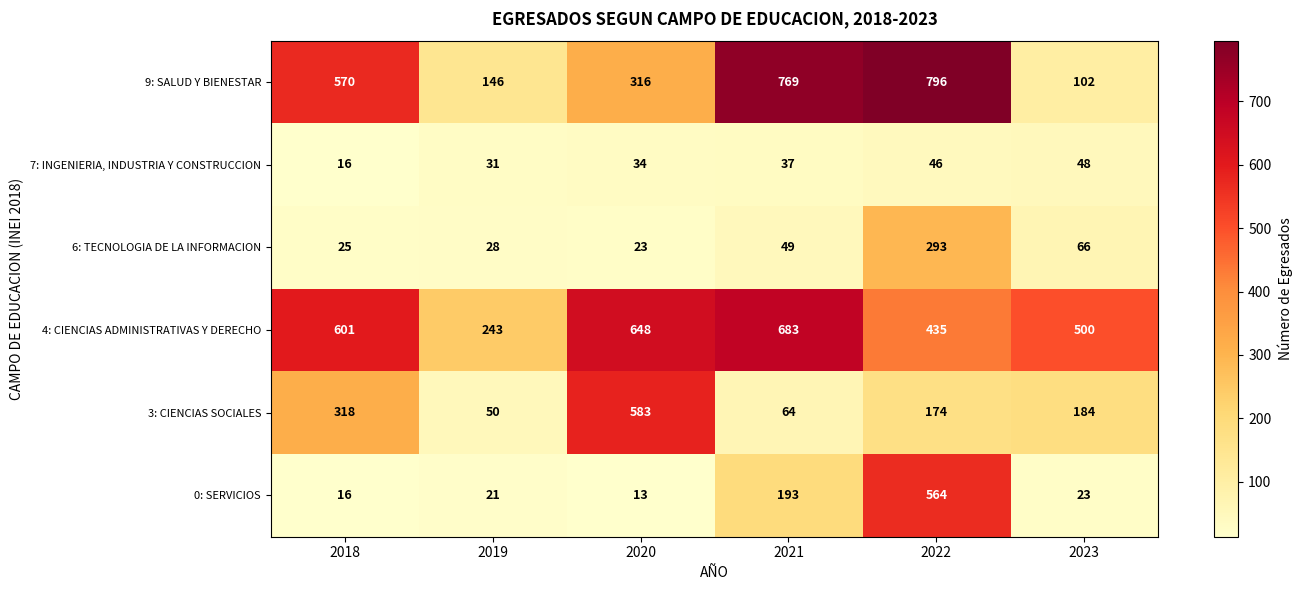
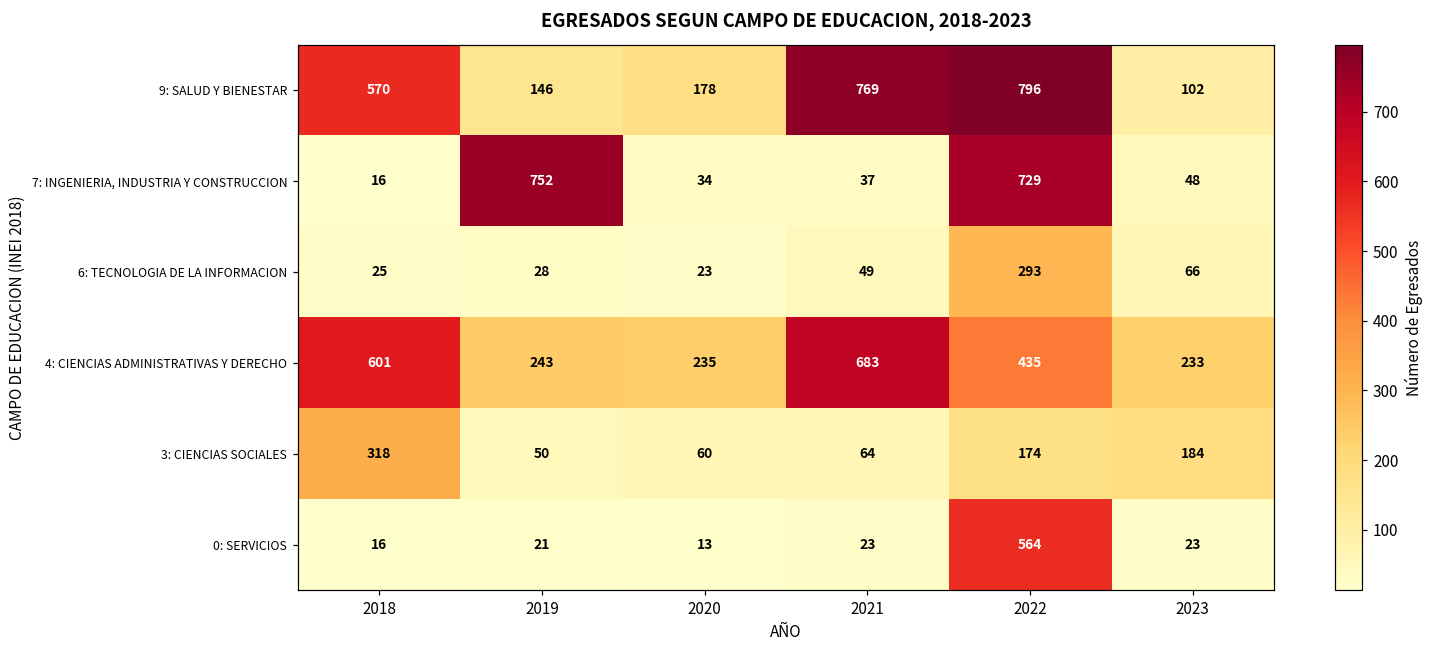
9: SALUD Y BIENESTAR, 2020: 316 -> 178
7: INGENIERIA, INDUSTRIA Y CONSTRUCCION, 2019: 31 -> 752
7: INGENIERIA, INDUSTRIA Y CONSTRUCCION, 2022: 46 -> 729
4: CIENCIAS ADMINISTRATIVAS Y DERECHO, 2020: 648 -> 235
4: CIENCIAS ADMINISTRATIVAS Y DERECHO, 2023: 500 -> 233
3: CIENCIAS SOCIALES, 2020: 583 -> 60
0: SERVICIOS, 2021: 193 -> 23
